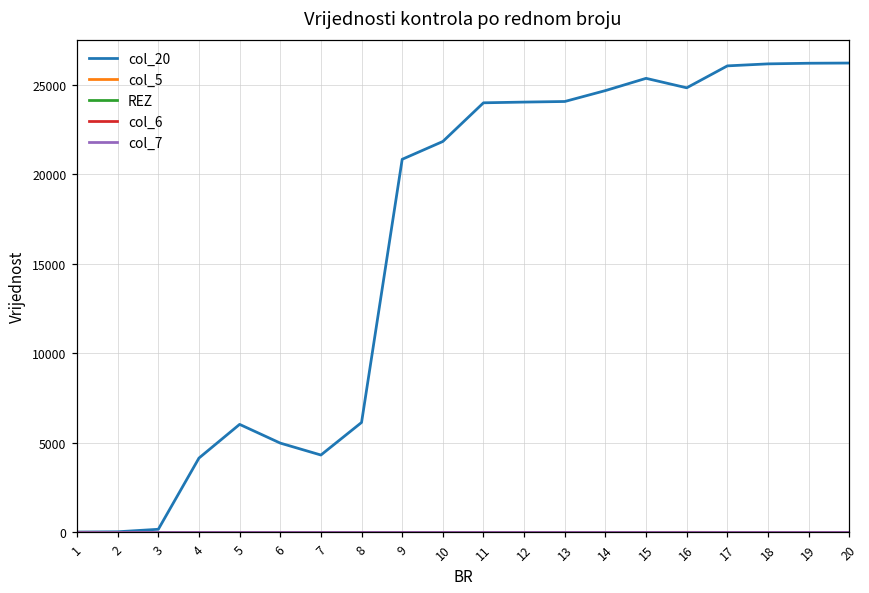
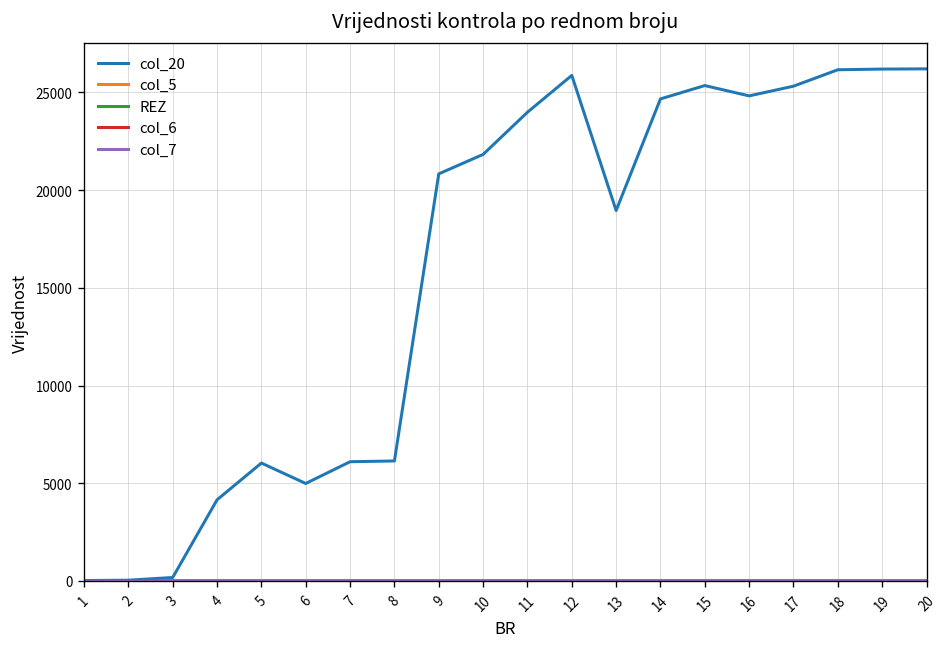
col_20, 7: 4300 -> 6100
col_20, 12: 24000 -> 25900
col_20, 13: 24100 -> 19000
col_20, 17: 26000 -> 25300
